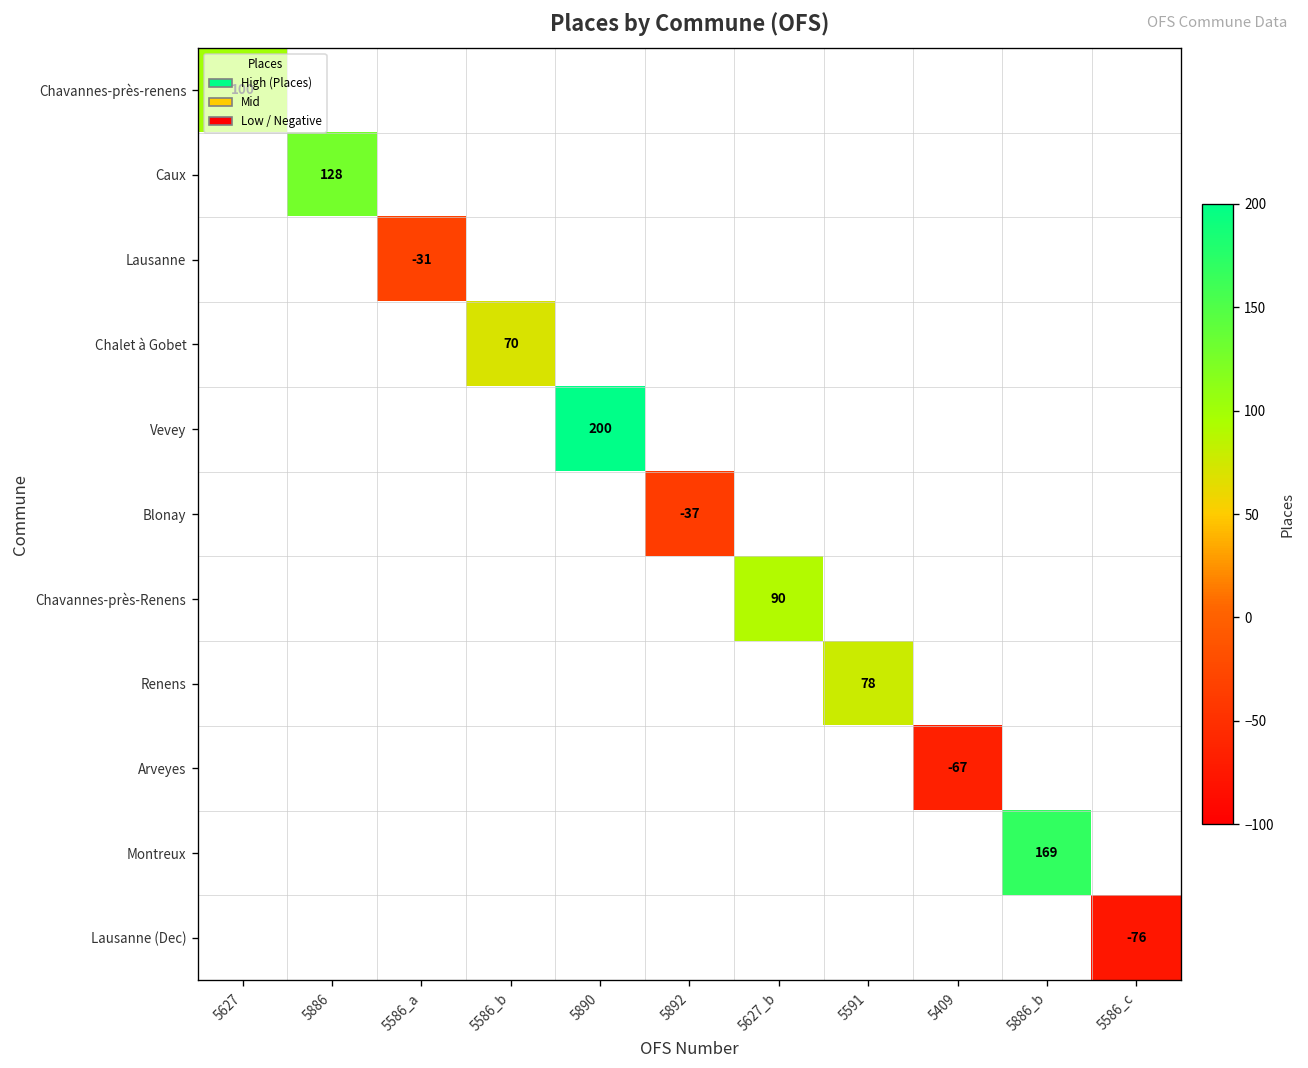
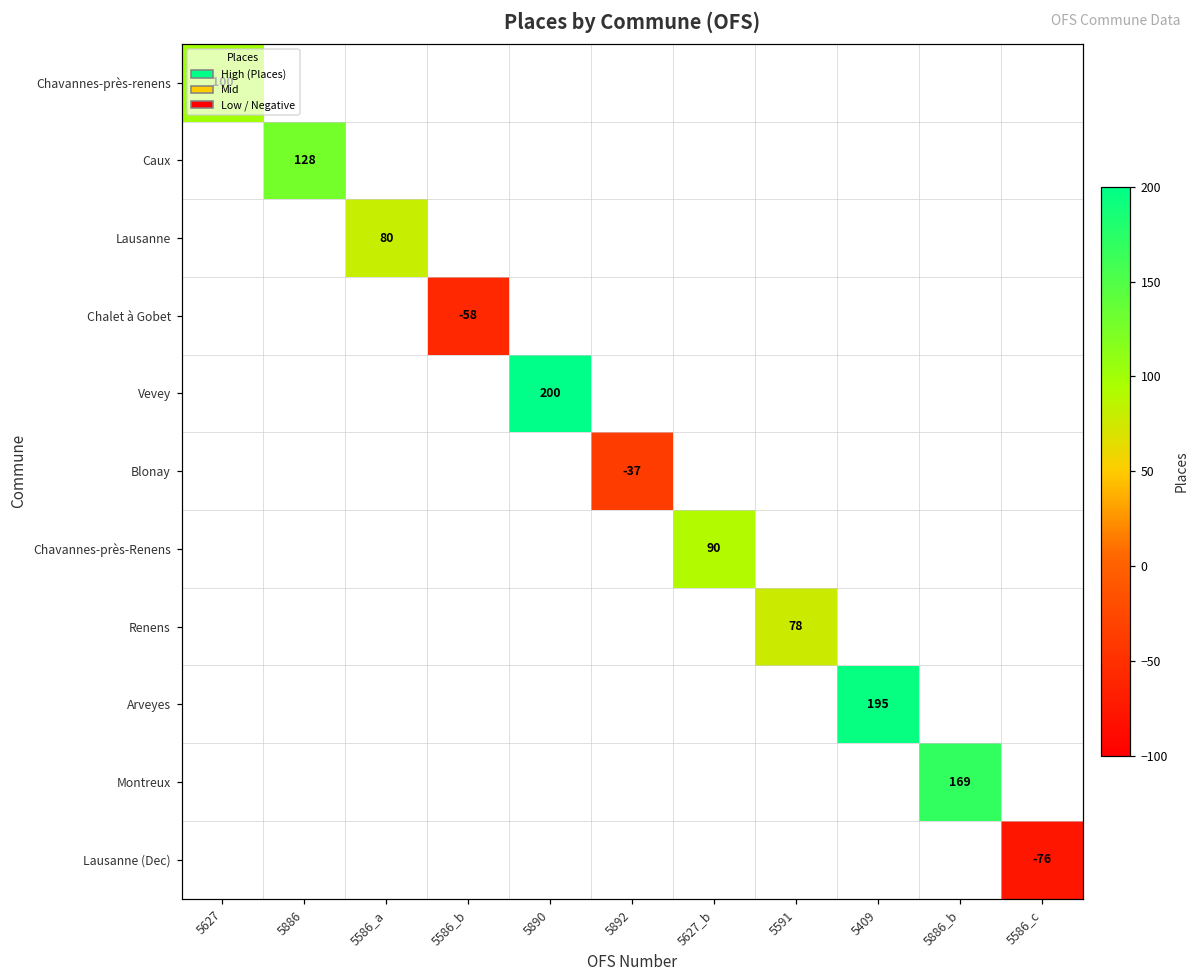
Lausanne, 5586_a: -31 -> 80
Chalet à Gobet, 5586_b: 70 -> -58
Arveyes, 5409: -67 -> 195
